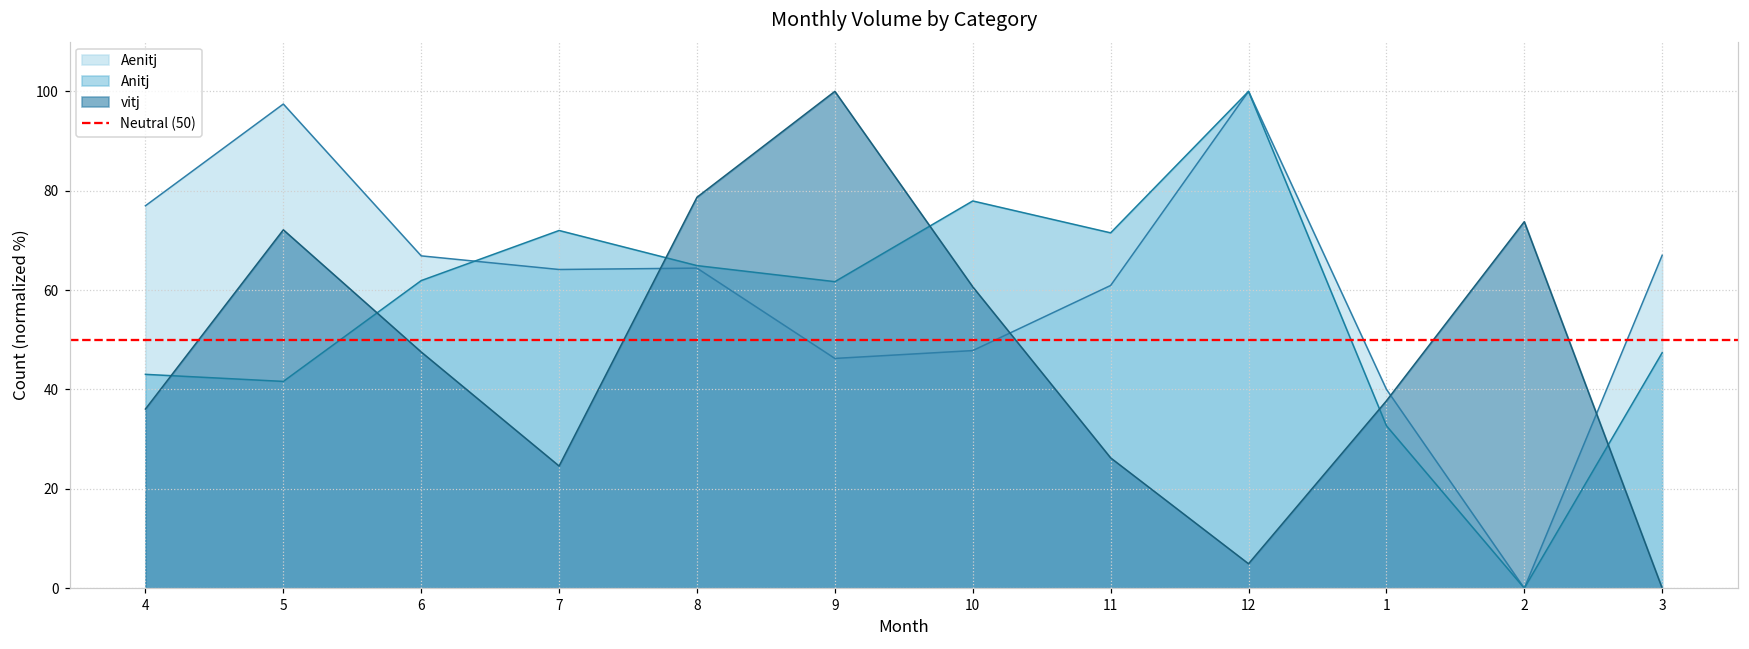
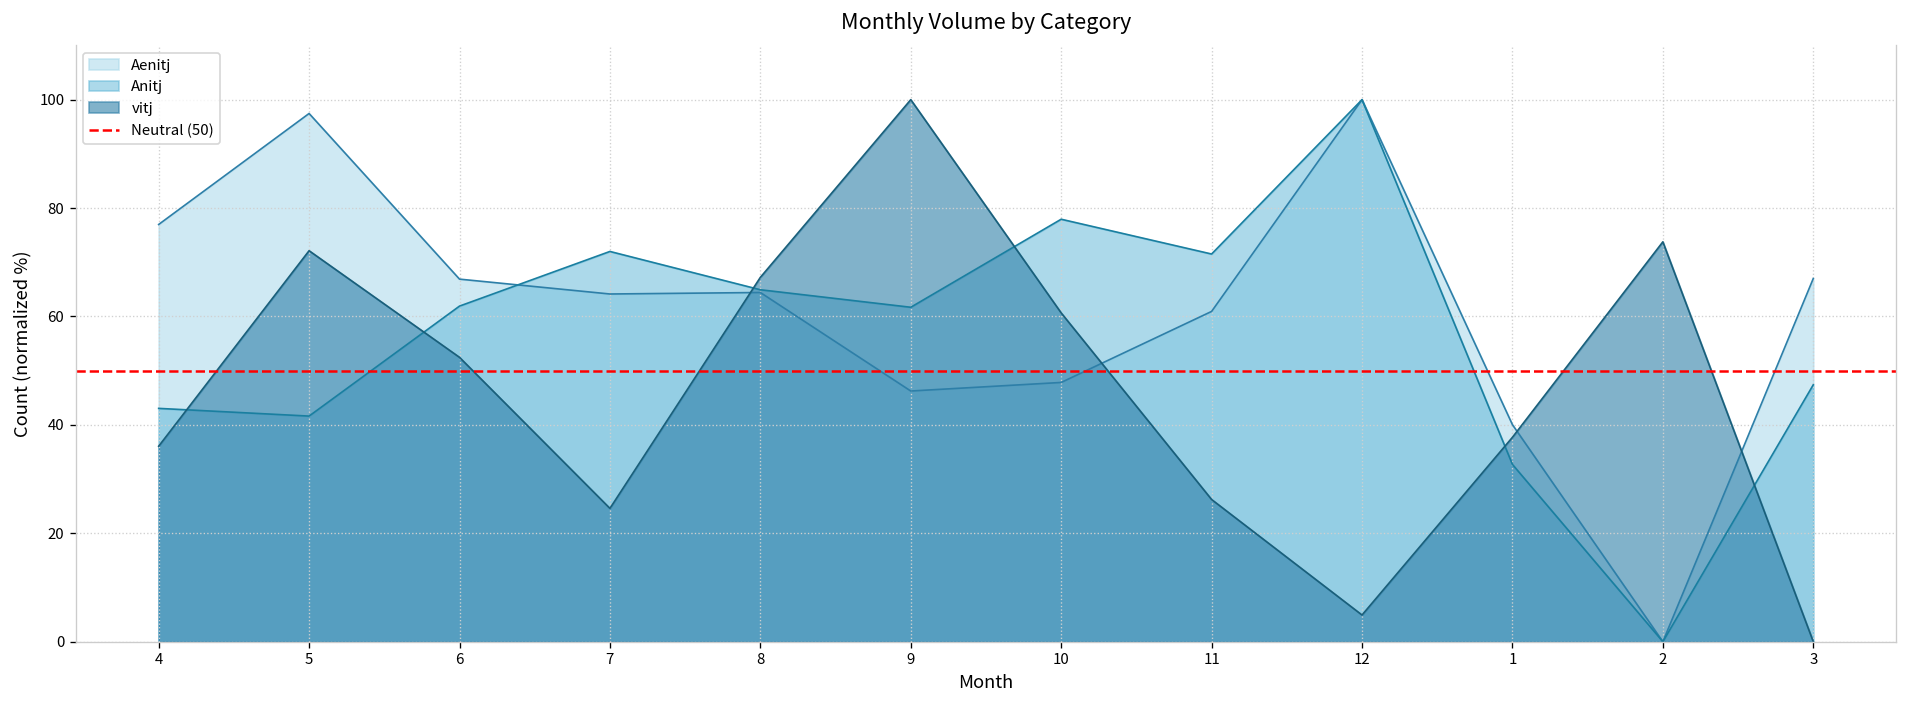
vitj, 6: 48 -> 52
vitj, 8: 79 -> 67
